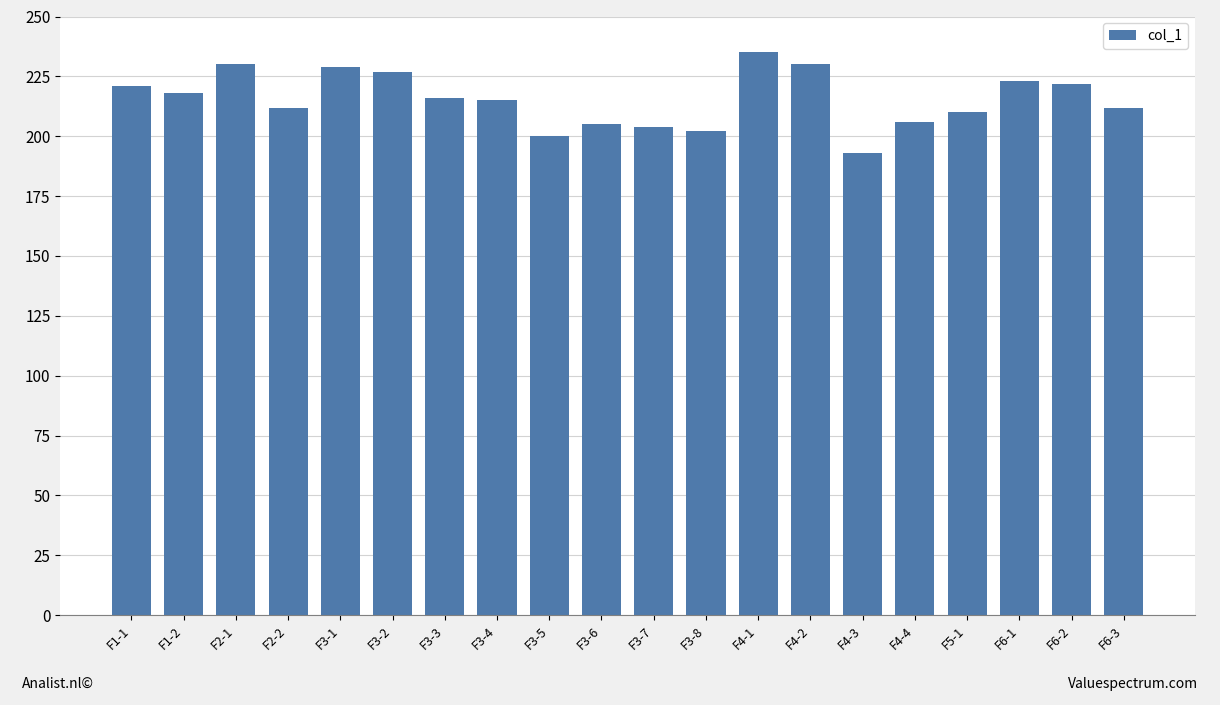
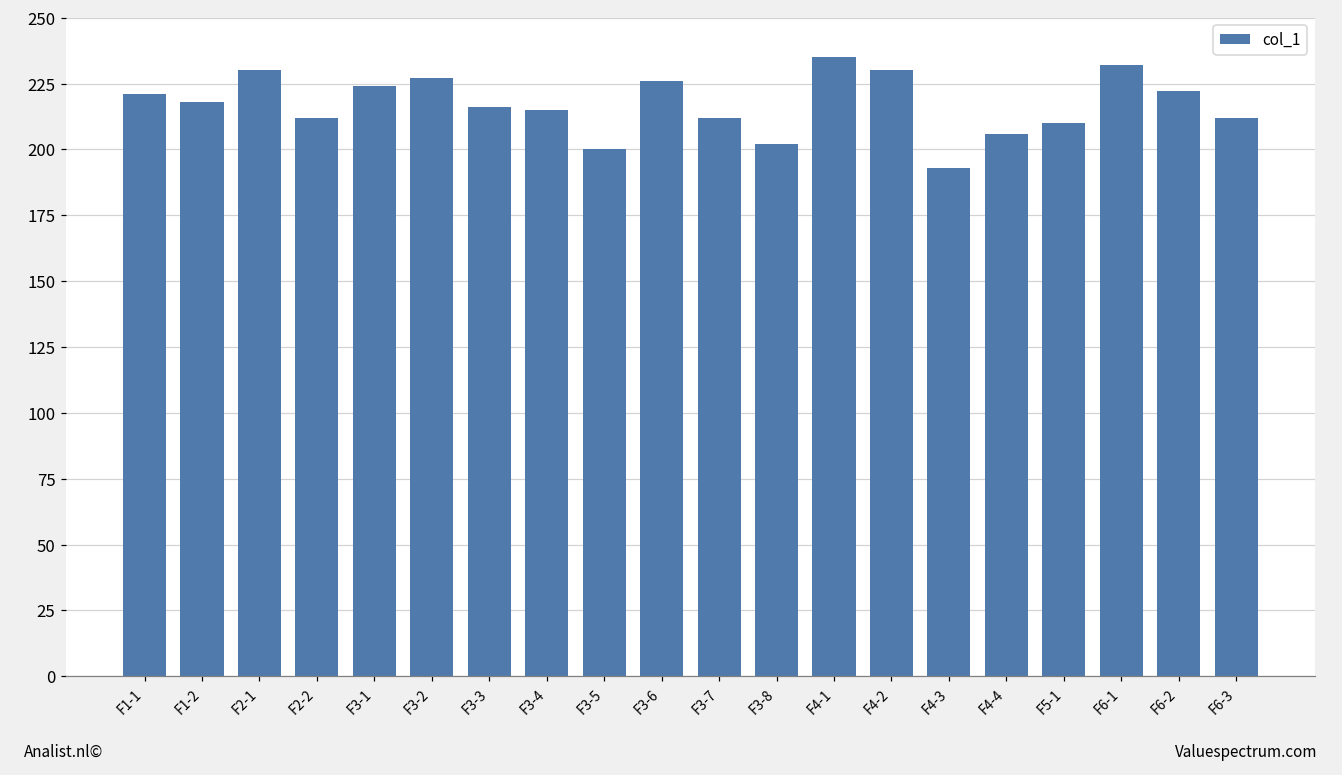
F3-1: 229 -> 224
F3-6: 205 -> 226
F3-7: 204 -> 212
F6-1: 223 -> 232
